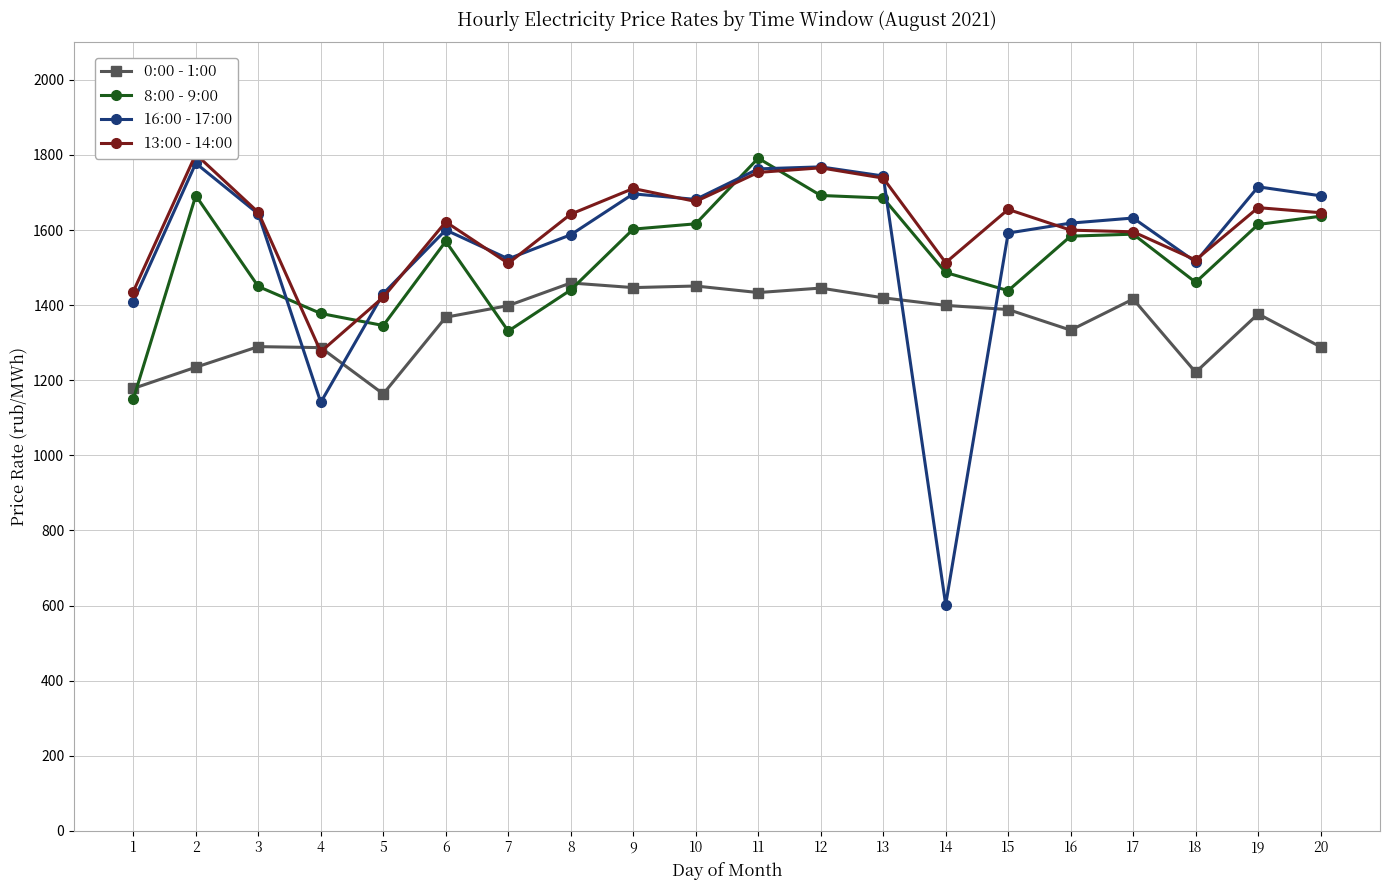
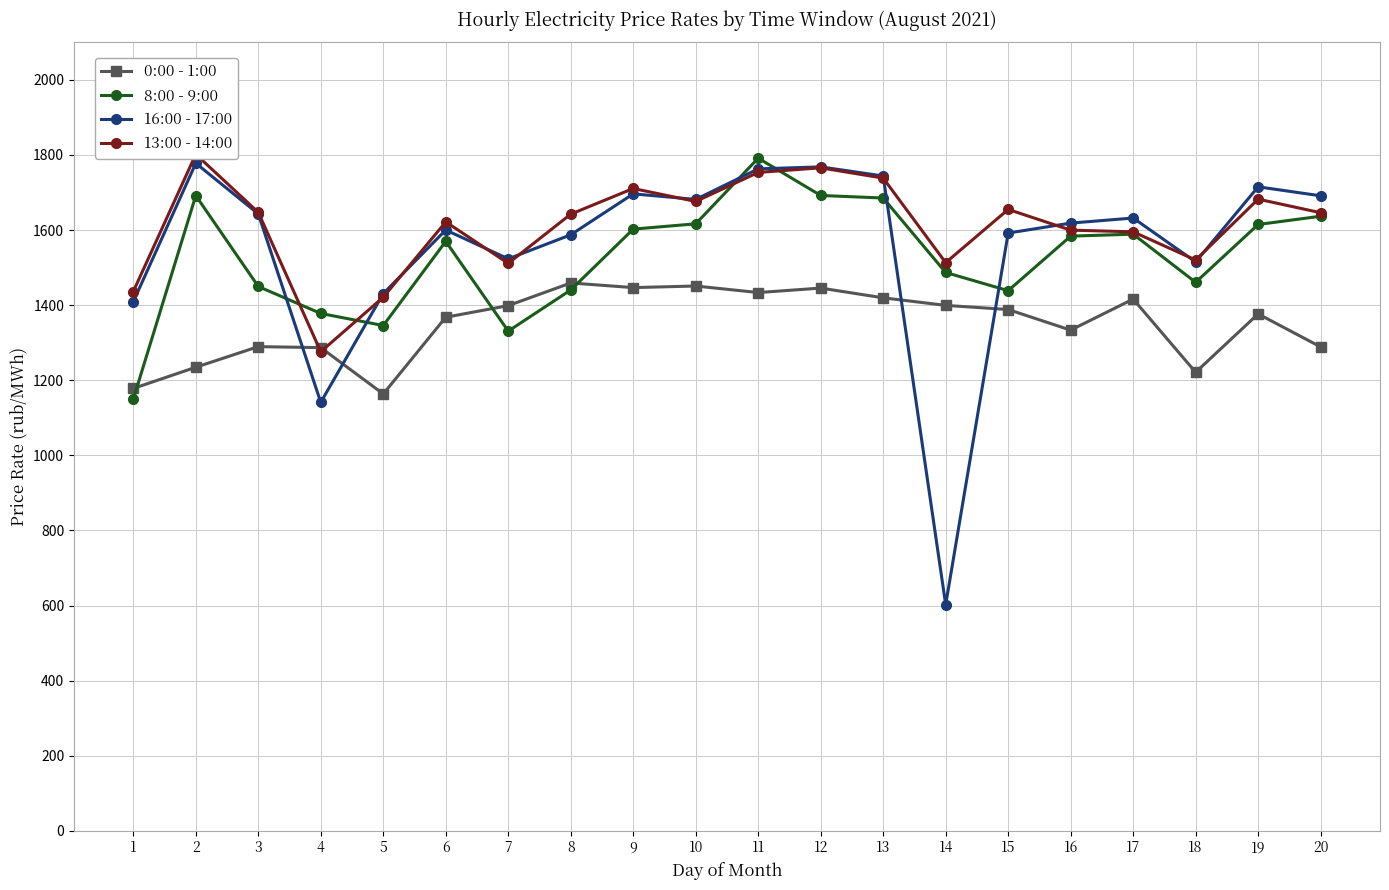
13:00 - 14:00, 19: 1660 -> 1680
